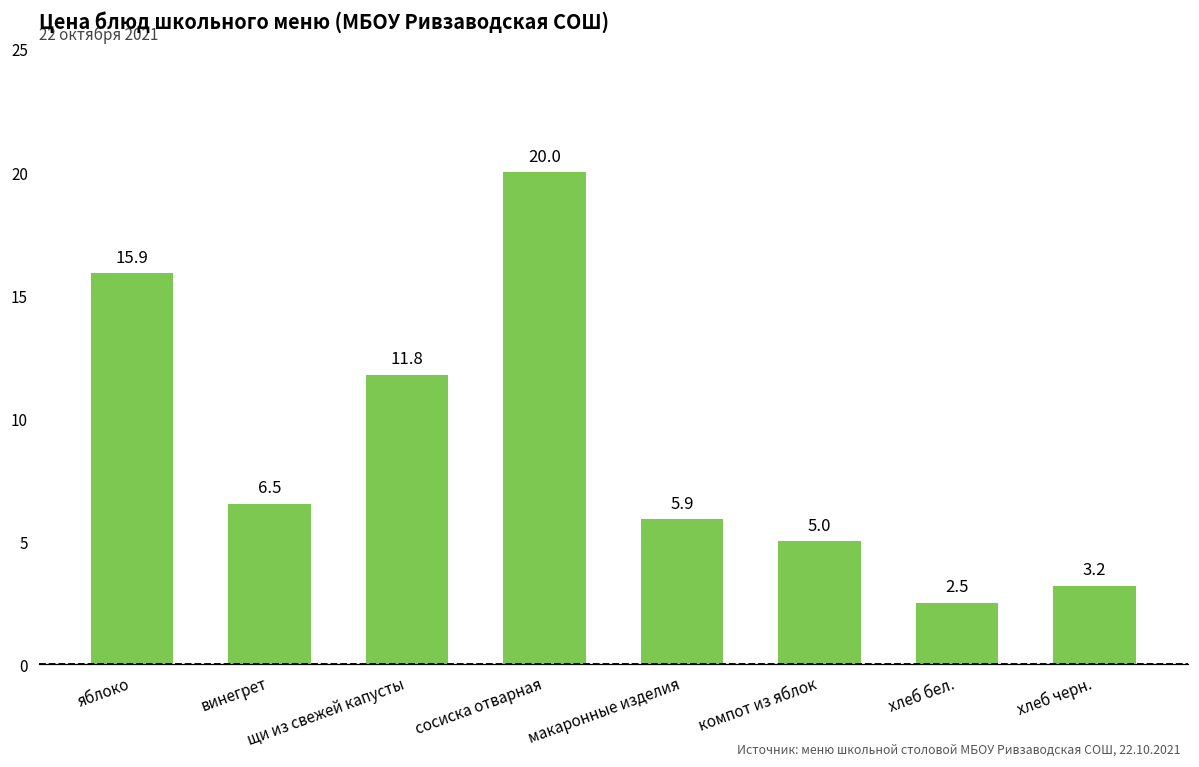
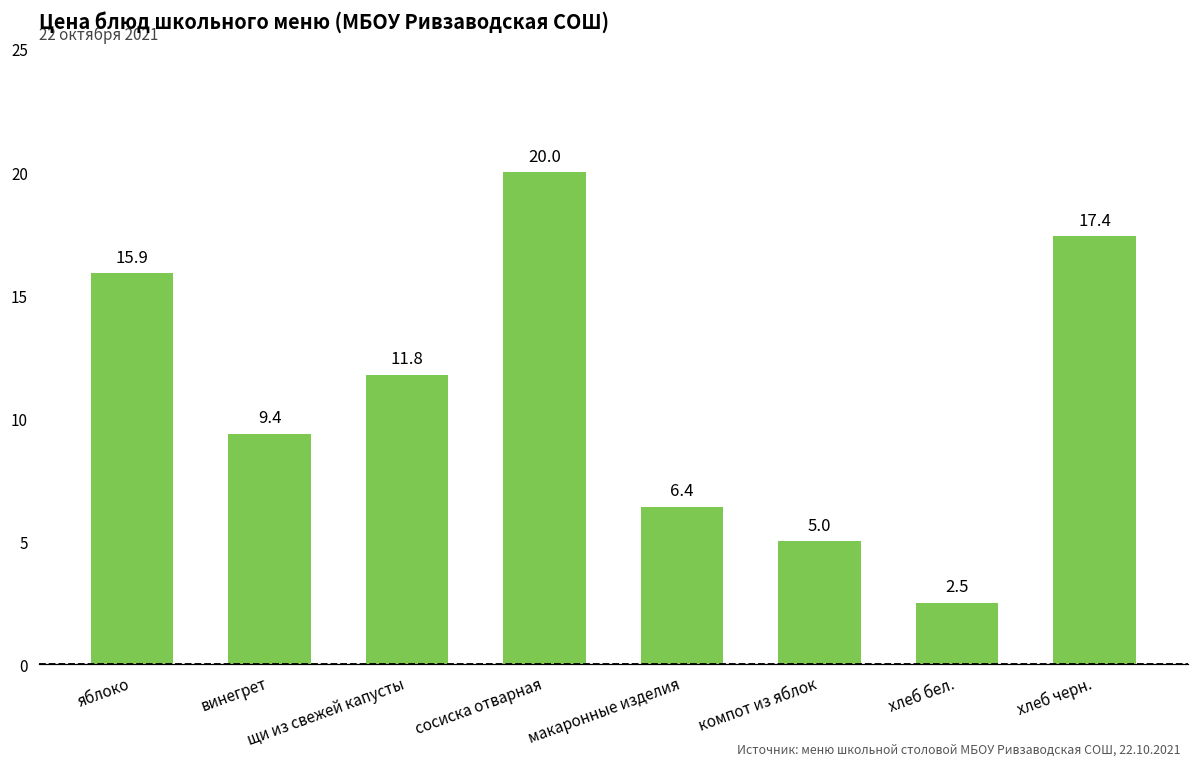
винегрет: 6.5 -> 9.4
макаронные изделия: 5.9 -> 6.4
хлеб черн.: 3.2 -> 17.4
